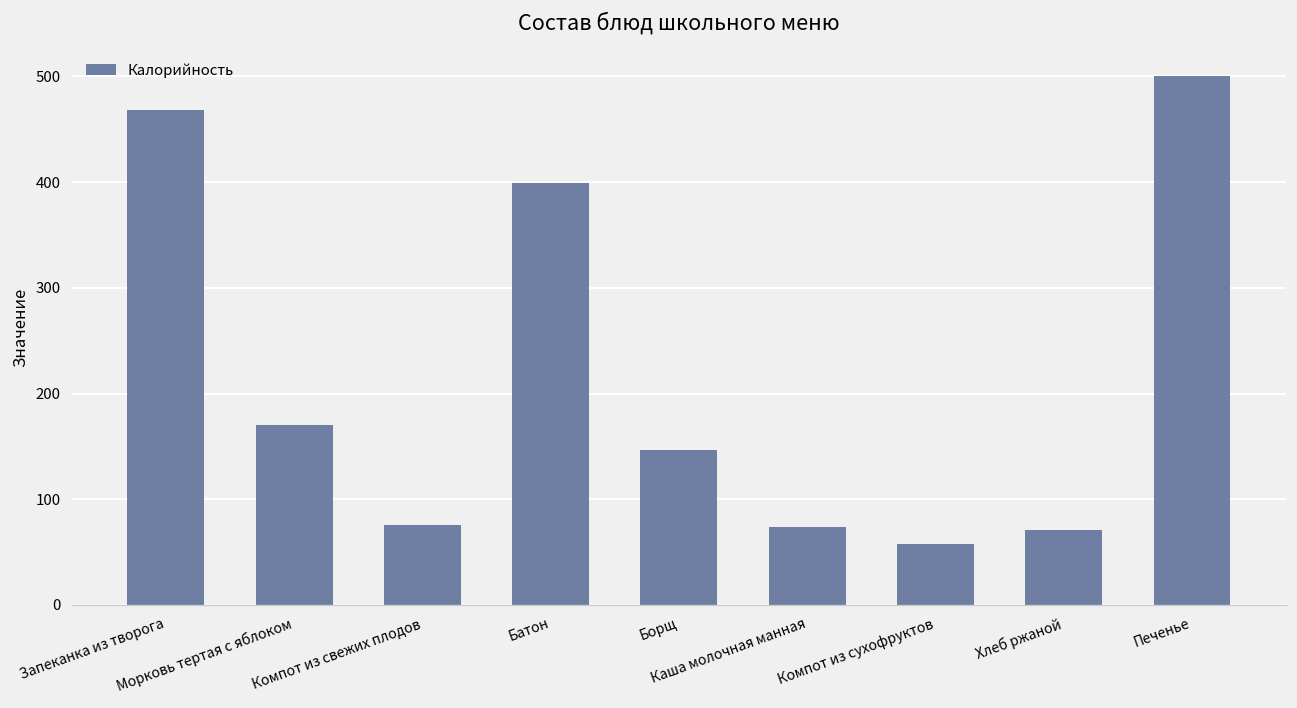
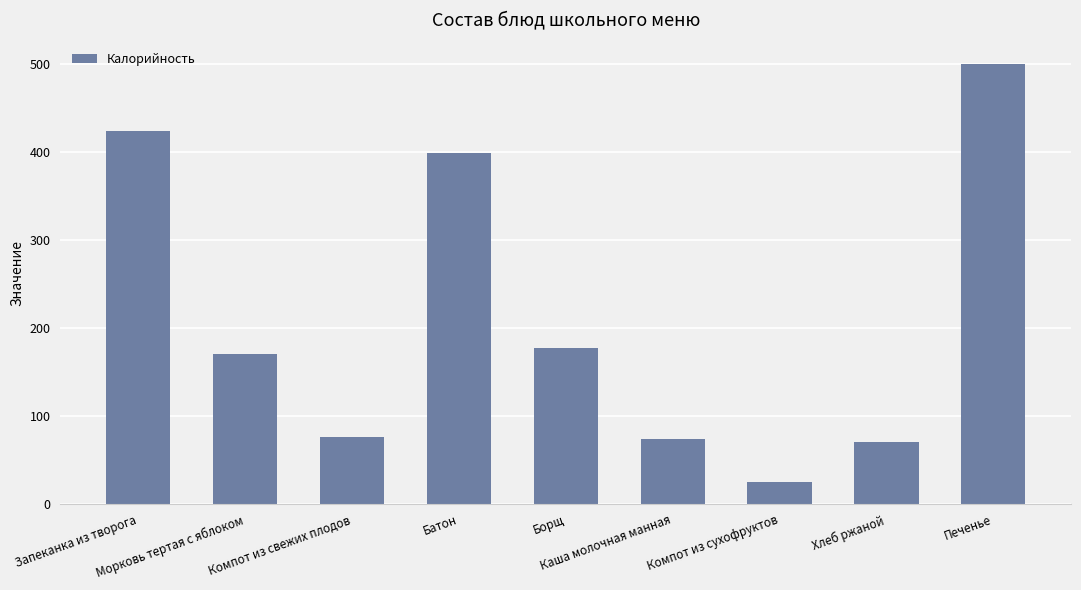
Запеканка из творога: 470 -> 420
Борщ: 150 -> 180
Компот из сухофруктов: 60 -> 30
